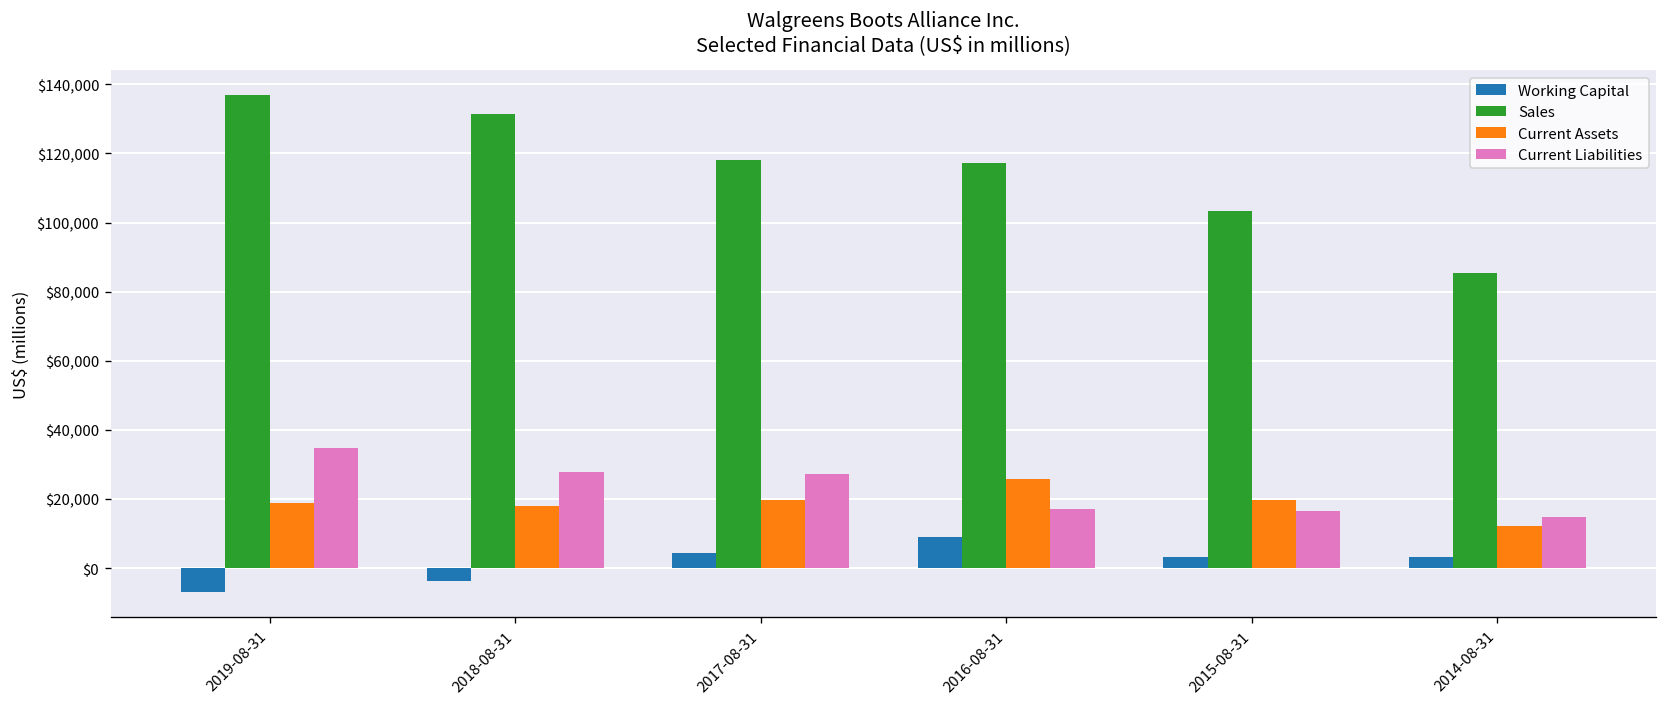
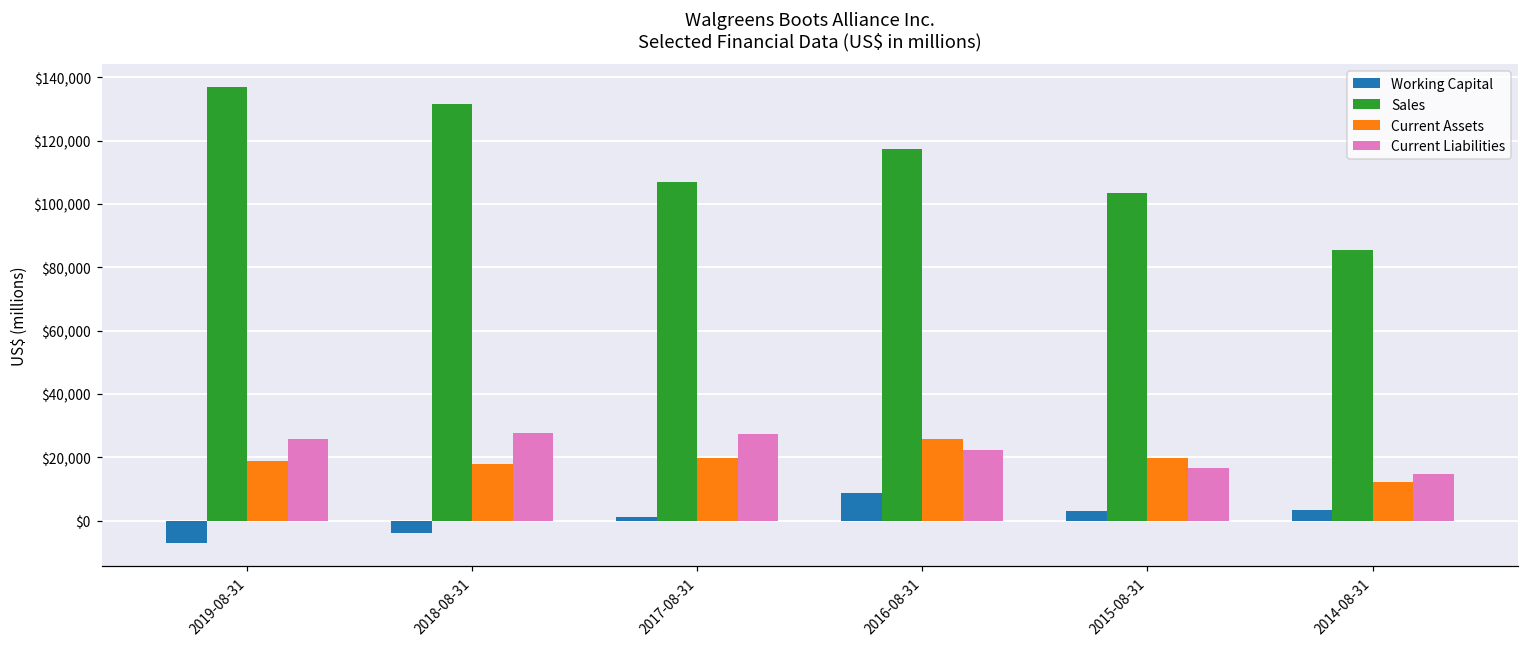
Current Liabilities, 2019-08-31: $35,000 -> $26,000
Working Capital, 2017-08-31: $4,000 -> $1,000
Sales, 2017-08-31: $118,000 -> $107,000
Current Liabilities, 2016-08-31: $17,000 -> $22,000
